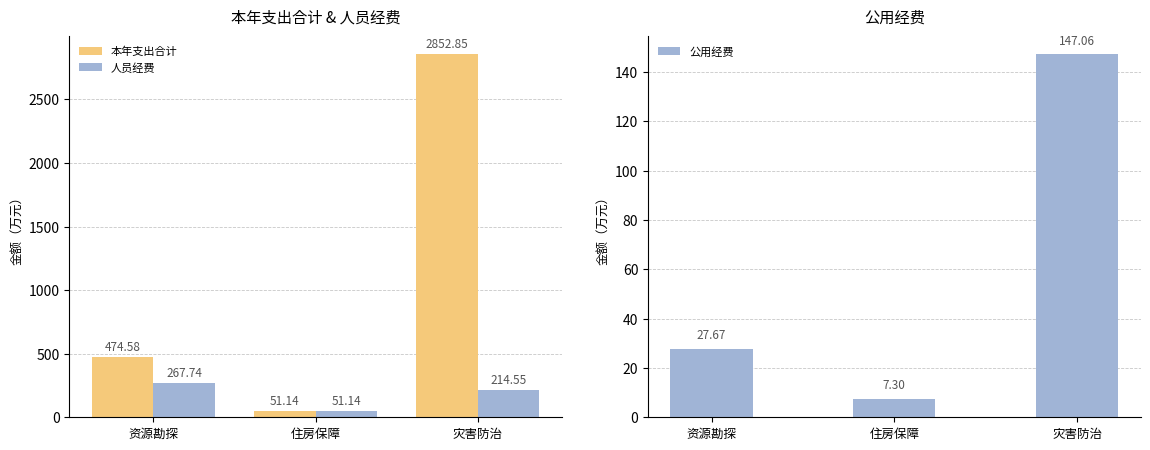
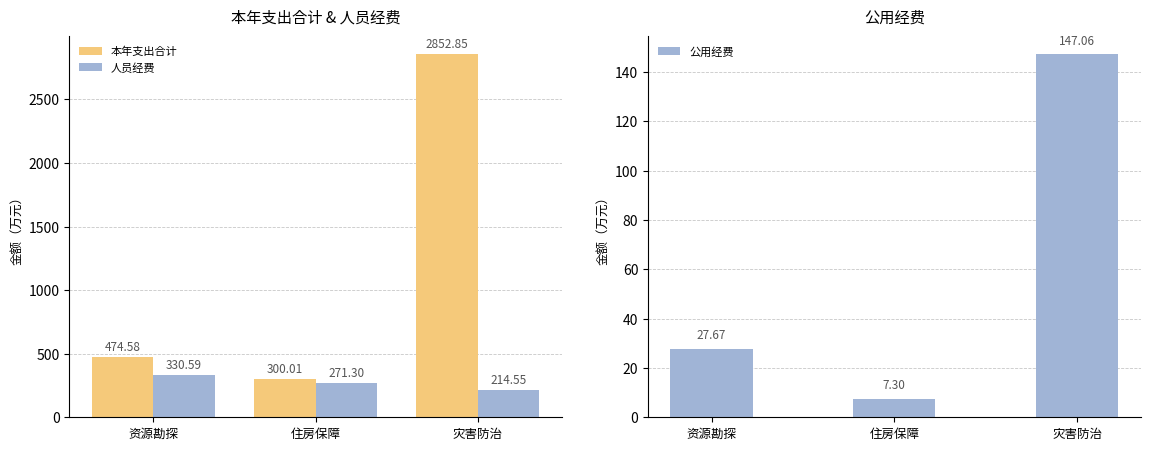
本年支出合计 & 人员经费, 人员经费, 资源勘探: 267.74 -> 330.59
本年支出合计 & 人员经费, 本年支出合计, 住房保障: 51.14 -> 300.01
本年支出合计 & 人员经费, 人员经费, 住房保障: 51.14 -> 271.30
